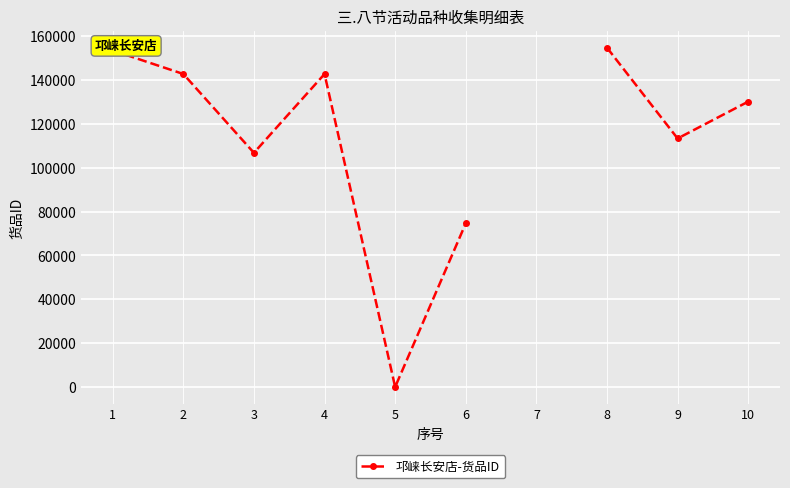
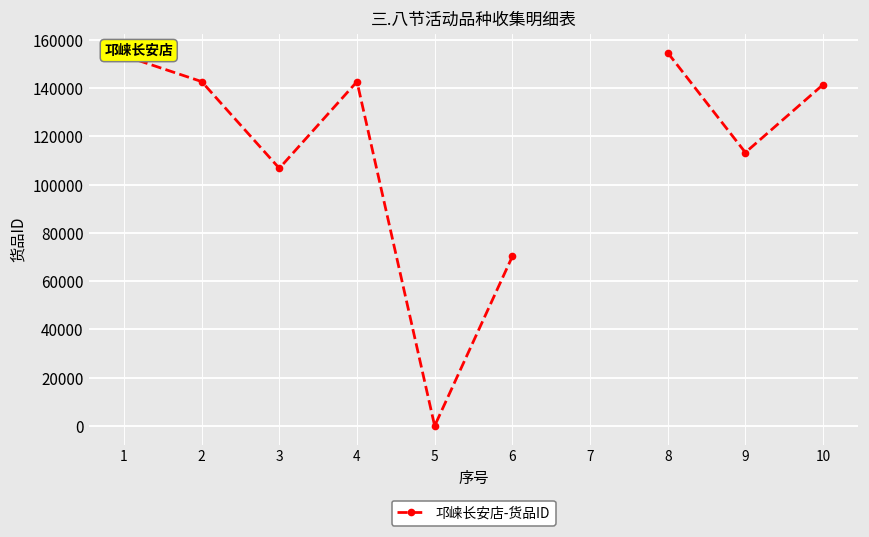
6: 75000 -> 70000
10: 130000 -> 141000
